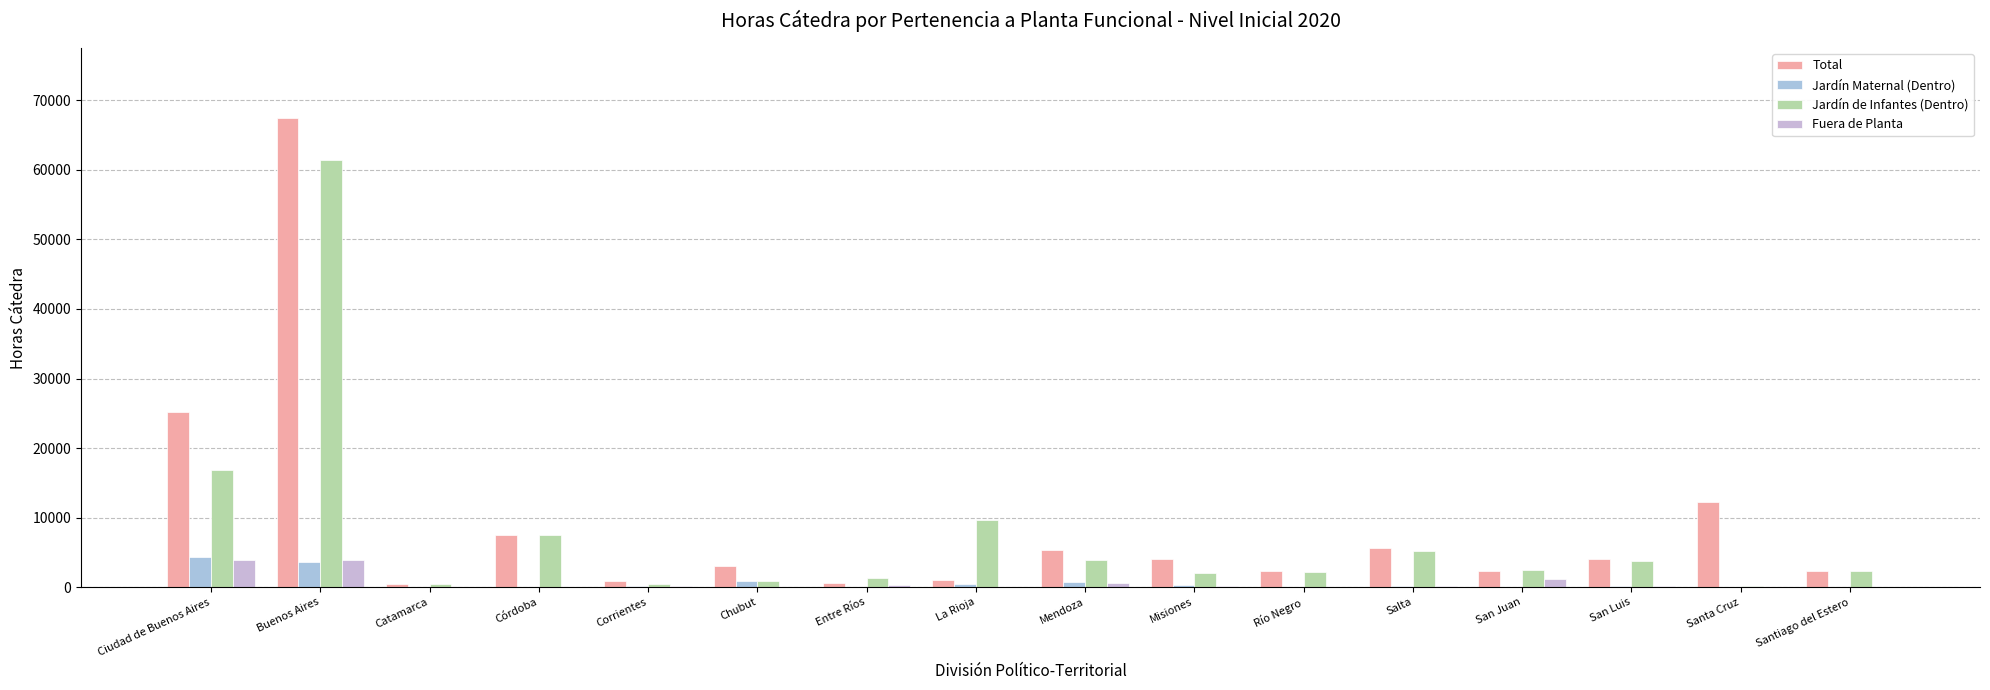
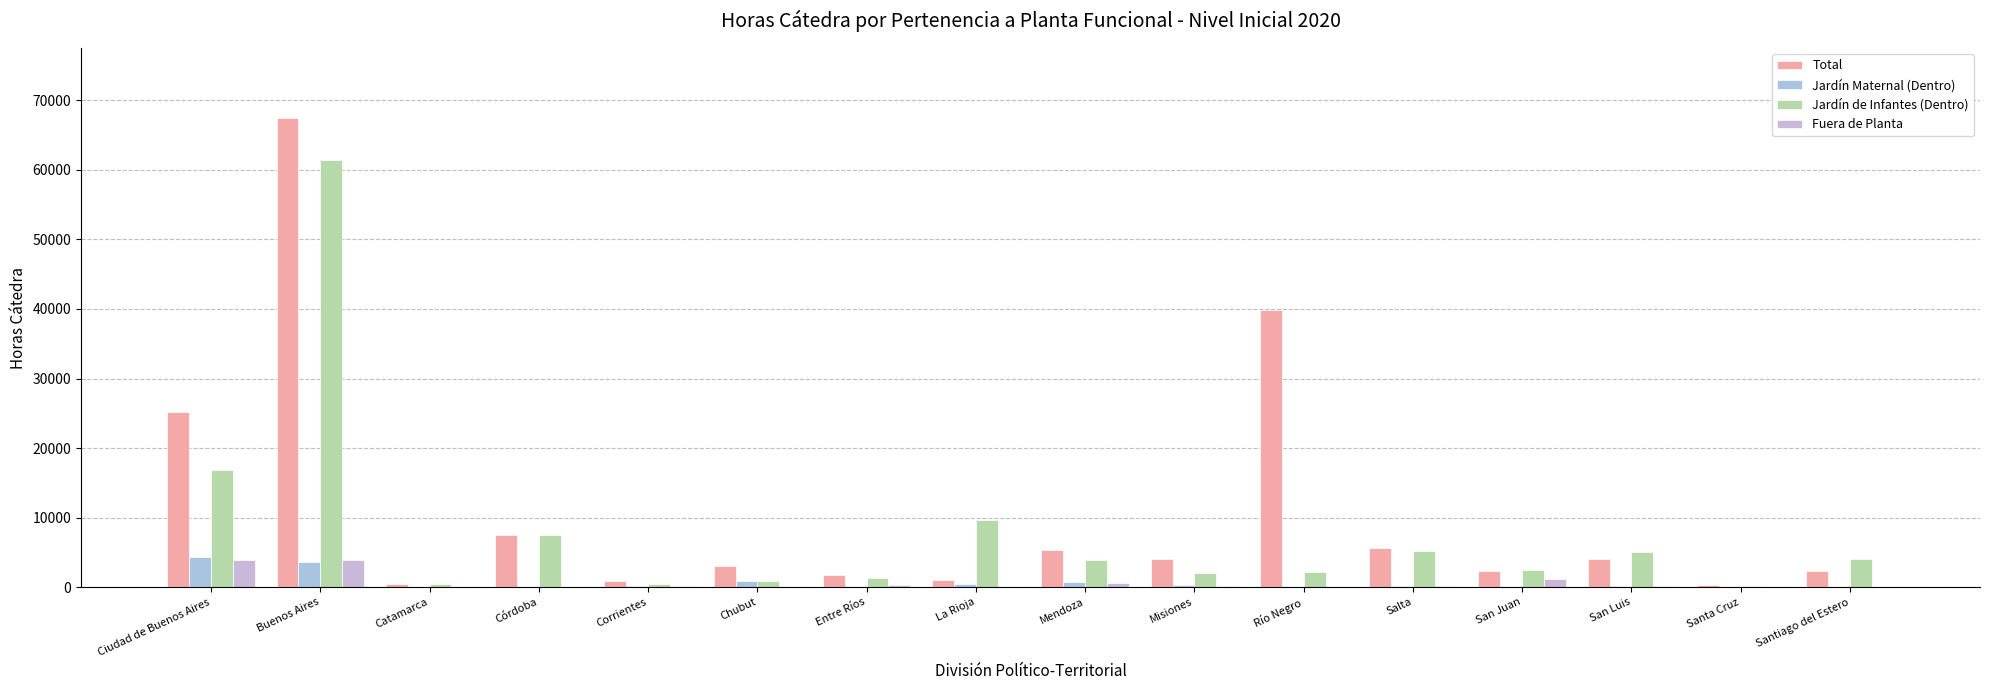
Total, Entre Ríos: 1000 -> 2000
Total, Río Negro: 2000 -> 40000
Jardín de Infantes (Dentro), San Luis: 4000 -> 5000
Total, Santa Cruz: 12000 -> 0
Jardín de Infantes (Dentro), Santiago del Estero: 2000 -> 4000
